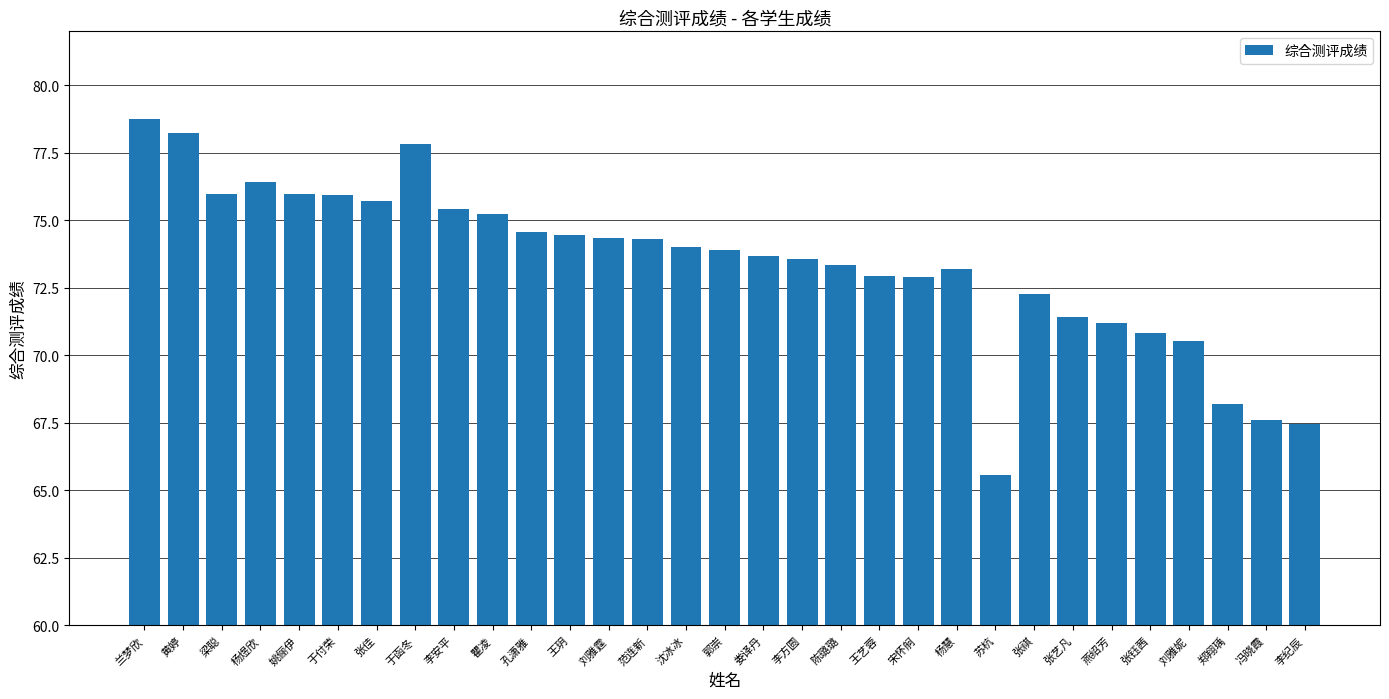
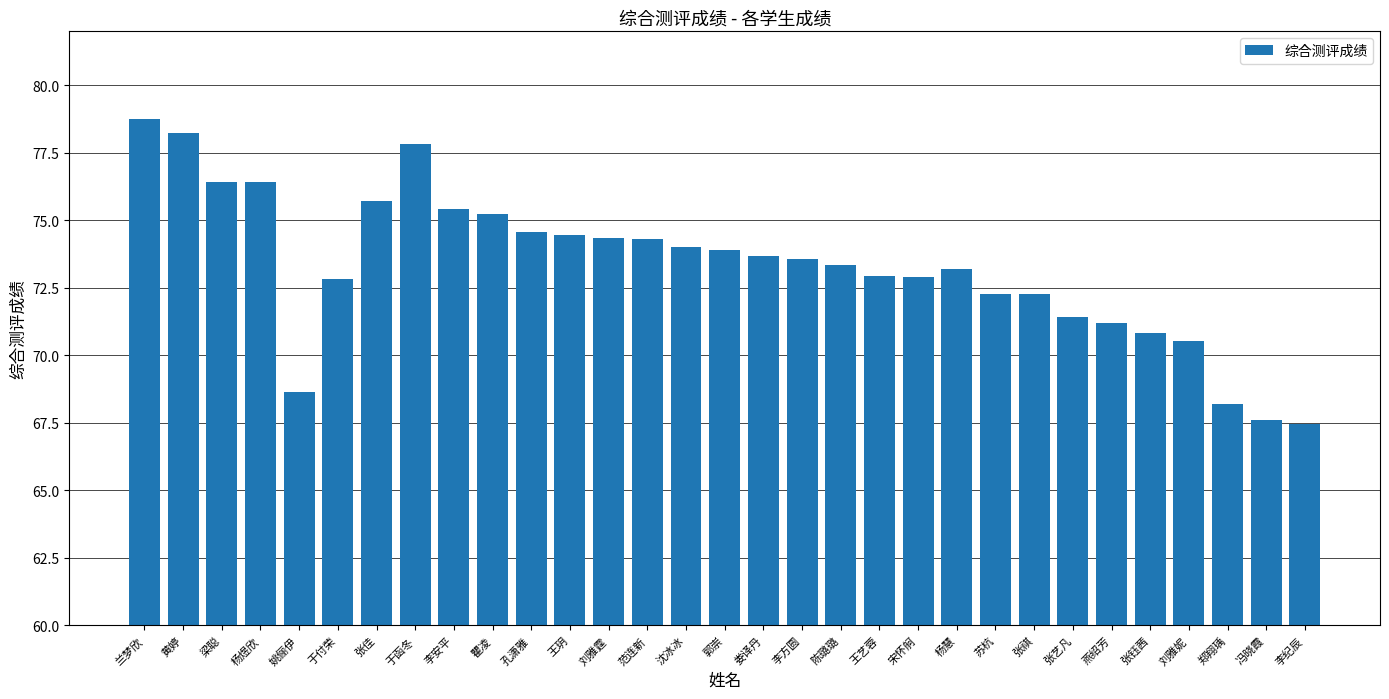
梁聪: 76.0 -> 76.4
姚俪伊: 76.0 -> 68.6
于付荣: 75.9 -> 72.8
苏杭: 65.6 -> 72.3
